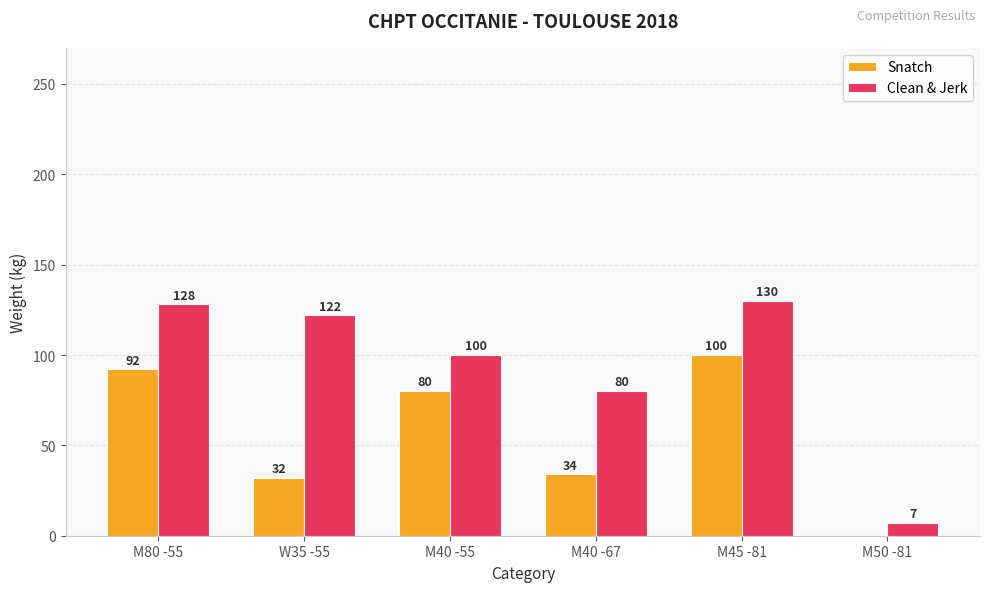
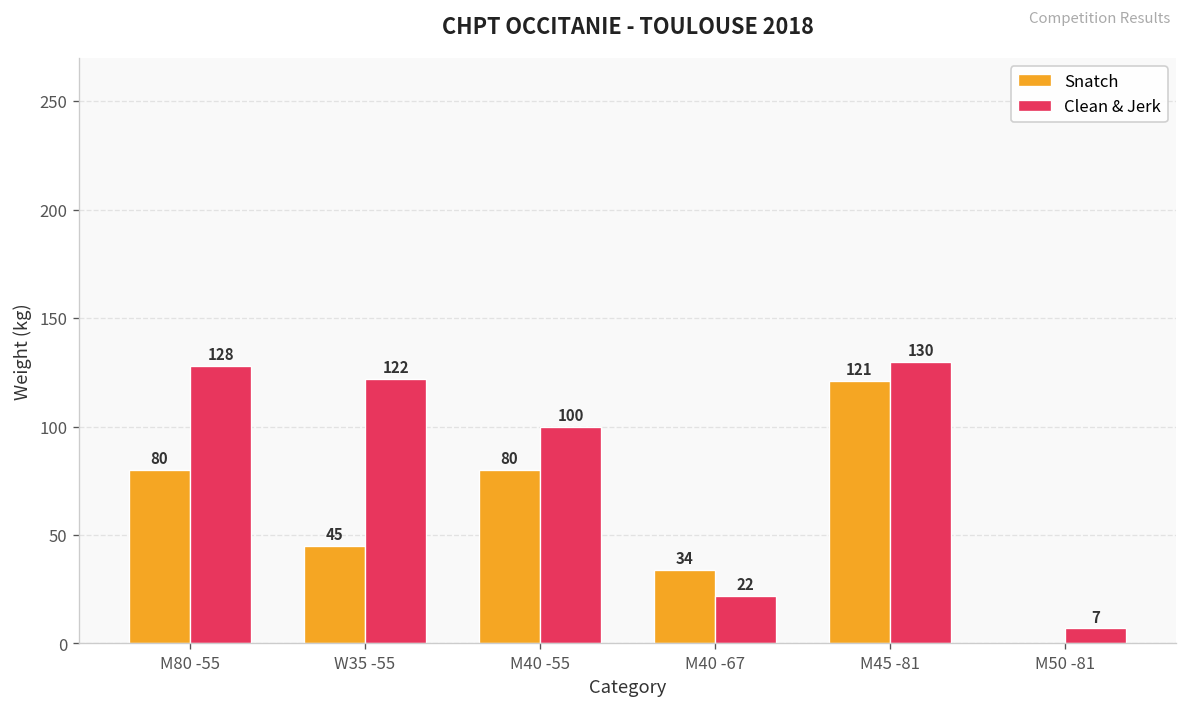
Snatch, M80 -55: 92 -> 80
Snatch, W35 -55: 32 -> 45
Clean & Jerk, M40 -67: 80 -> 22
Snatch, M45 -81: 100 -> 121
